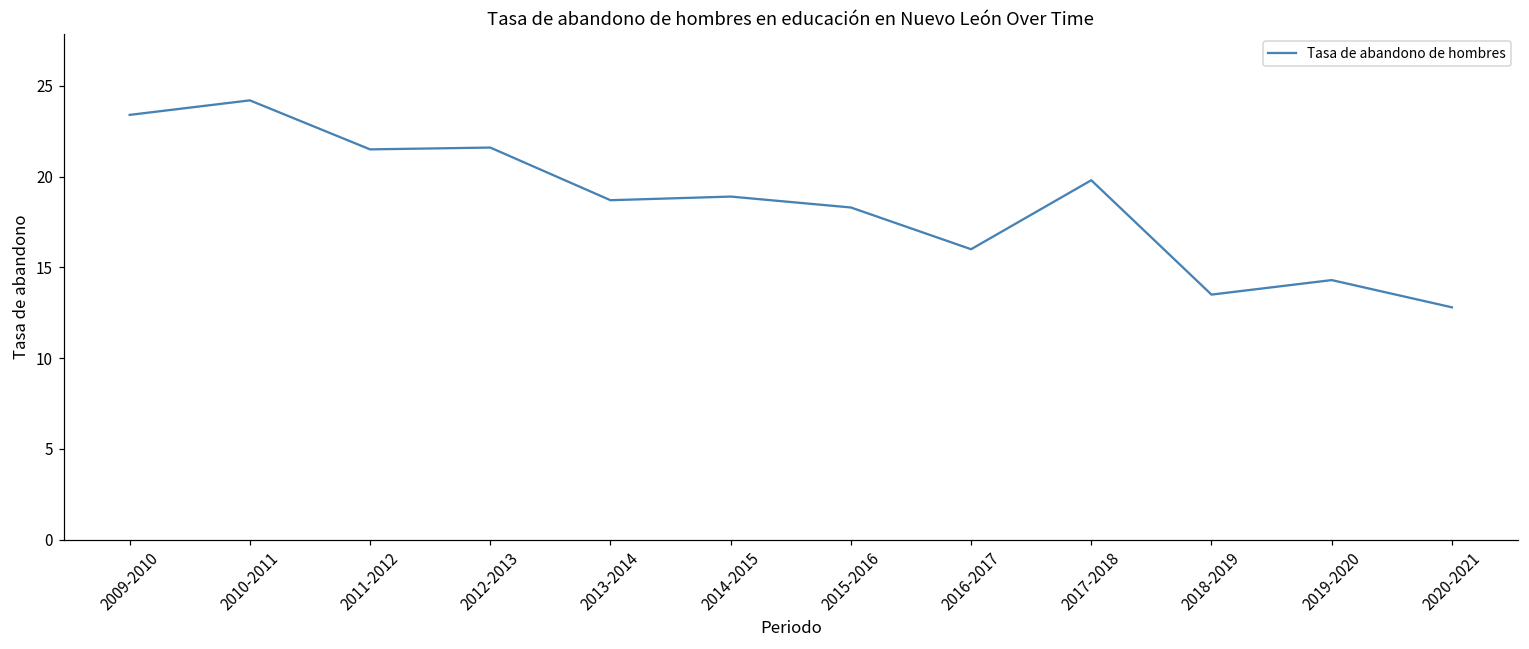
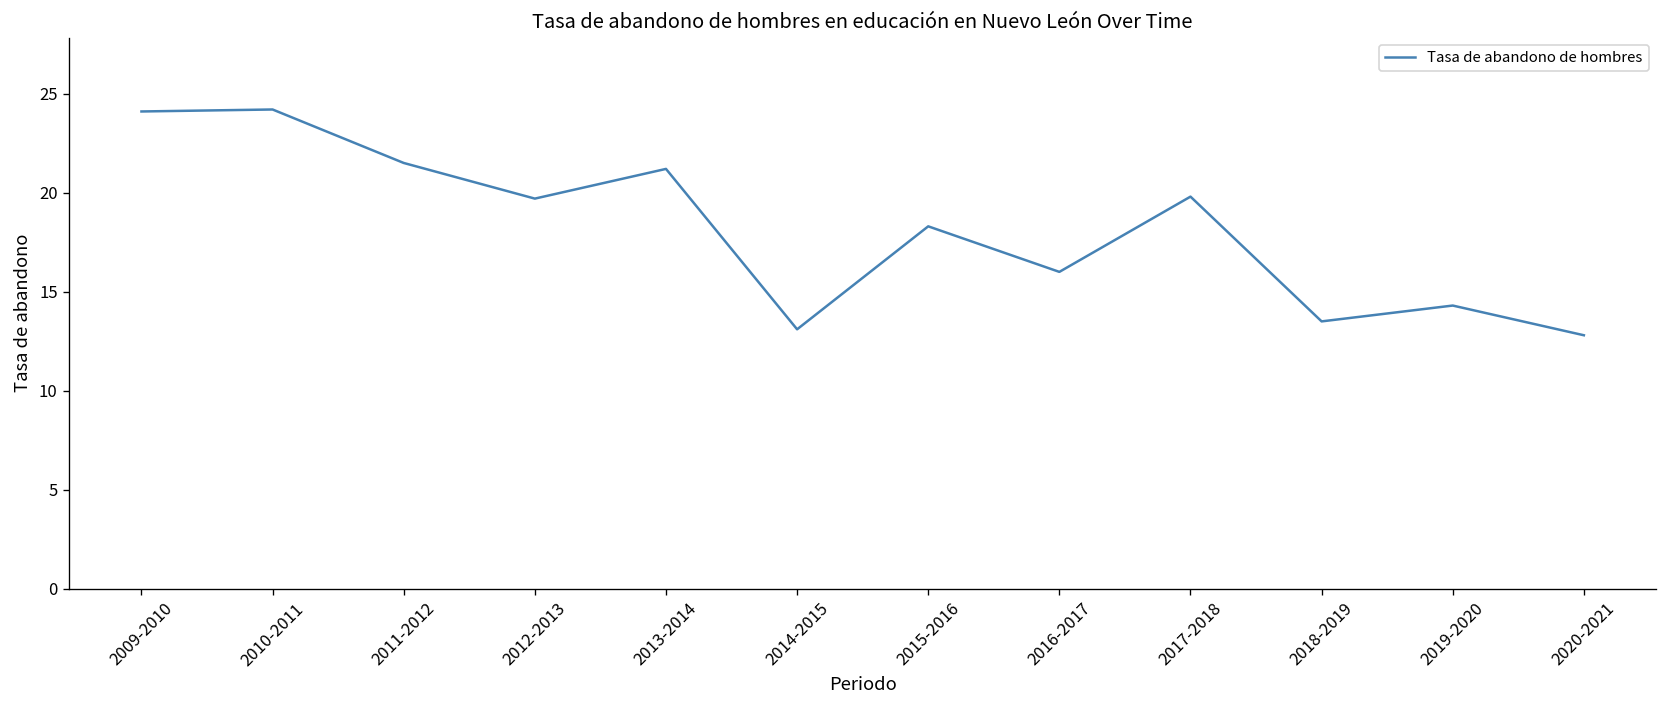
2009-2010: 23.4 -> 24.1
2012-2013: 21.6 -> 19.7
2013-2014: 18.7 -> 21.2
2014-2015: 18.9 -> 13.1
